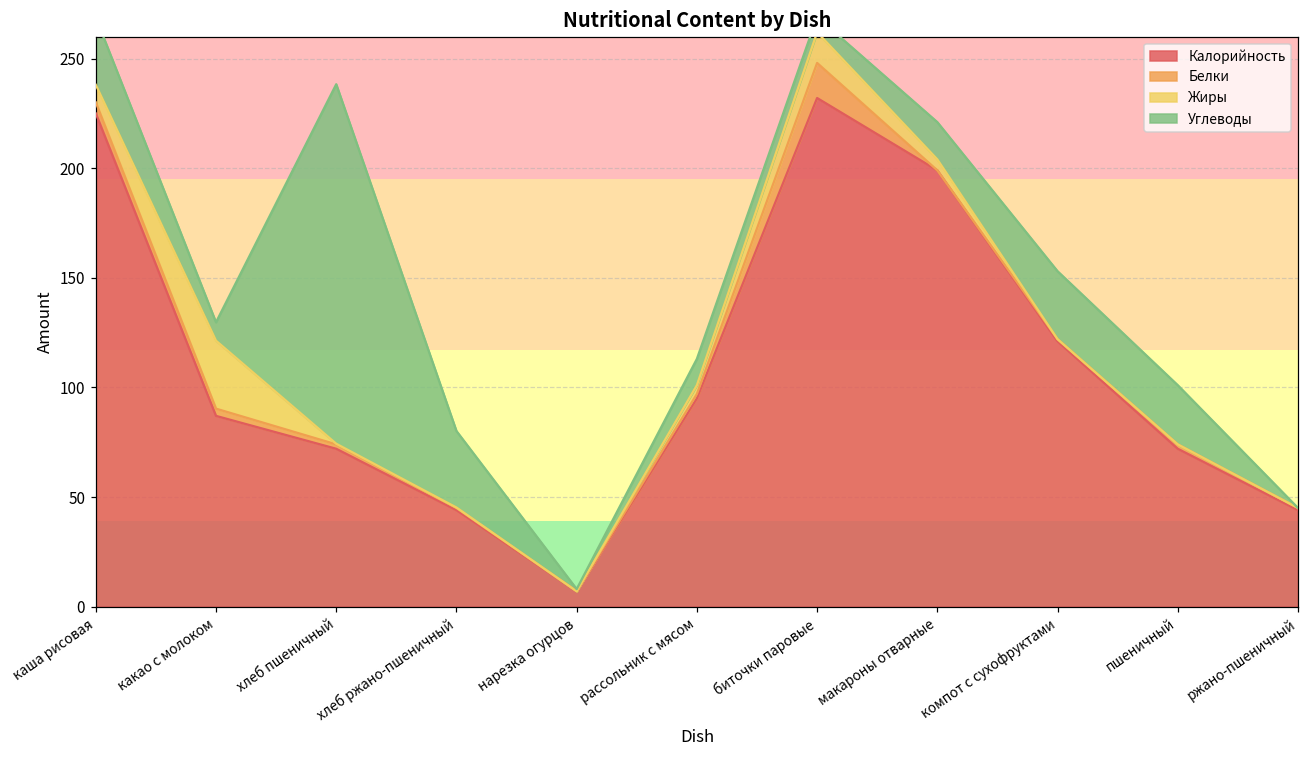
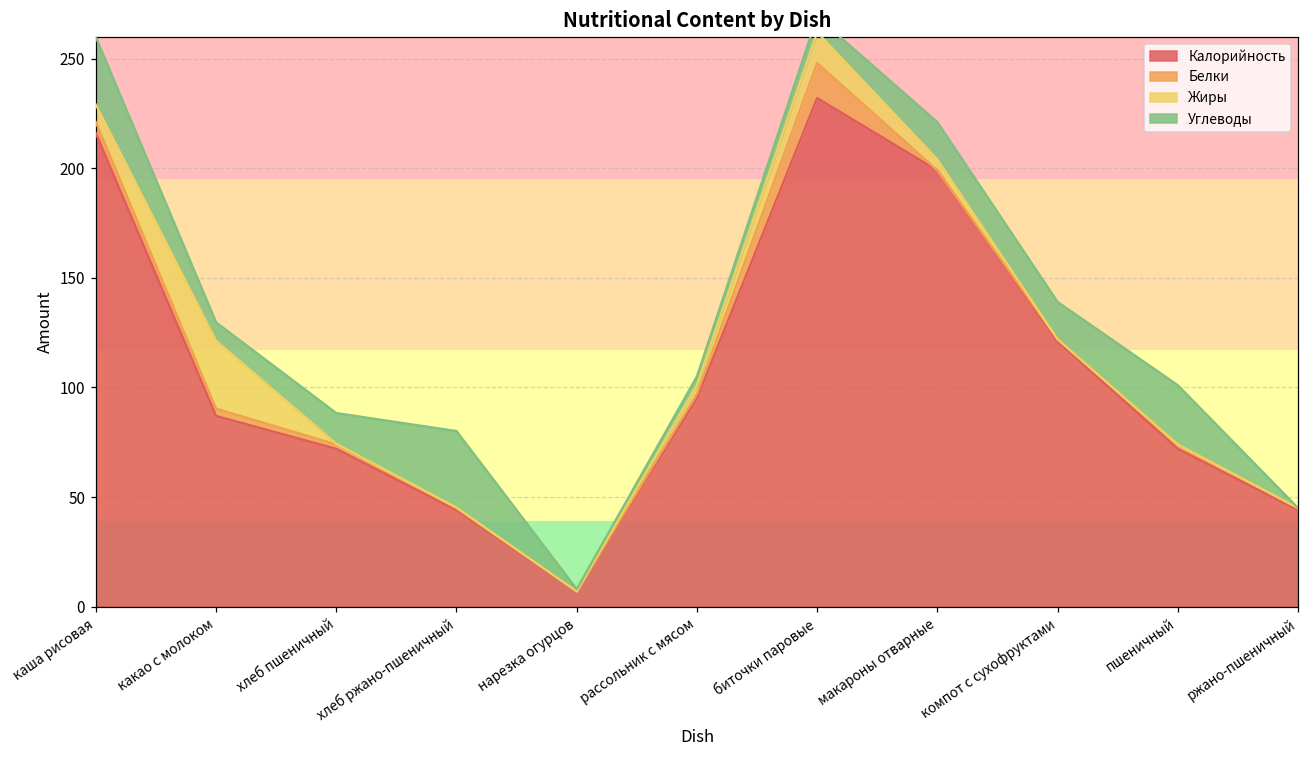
Калорийность, каша рисовая: 225 -> 216
Углеводы, хлеб пшеничный: 164 -> 14
Углеводы, рассольник с мясом: 12 -> 4
Углеводы, компот с сухофруктами: 31 -> 17
